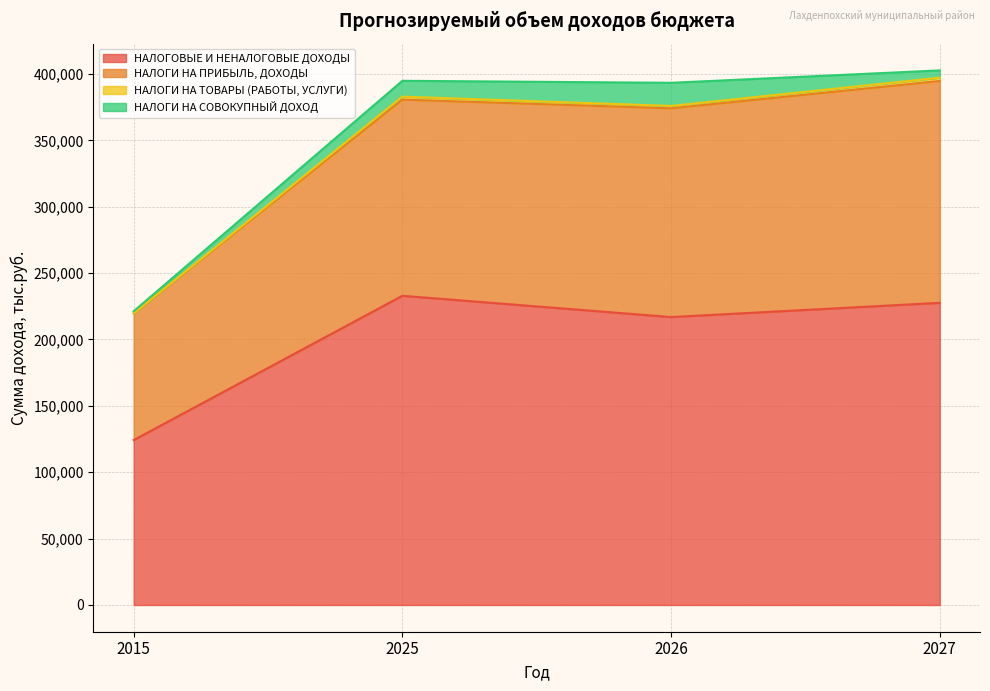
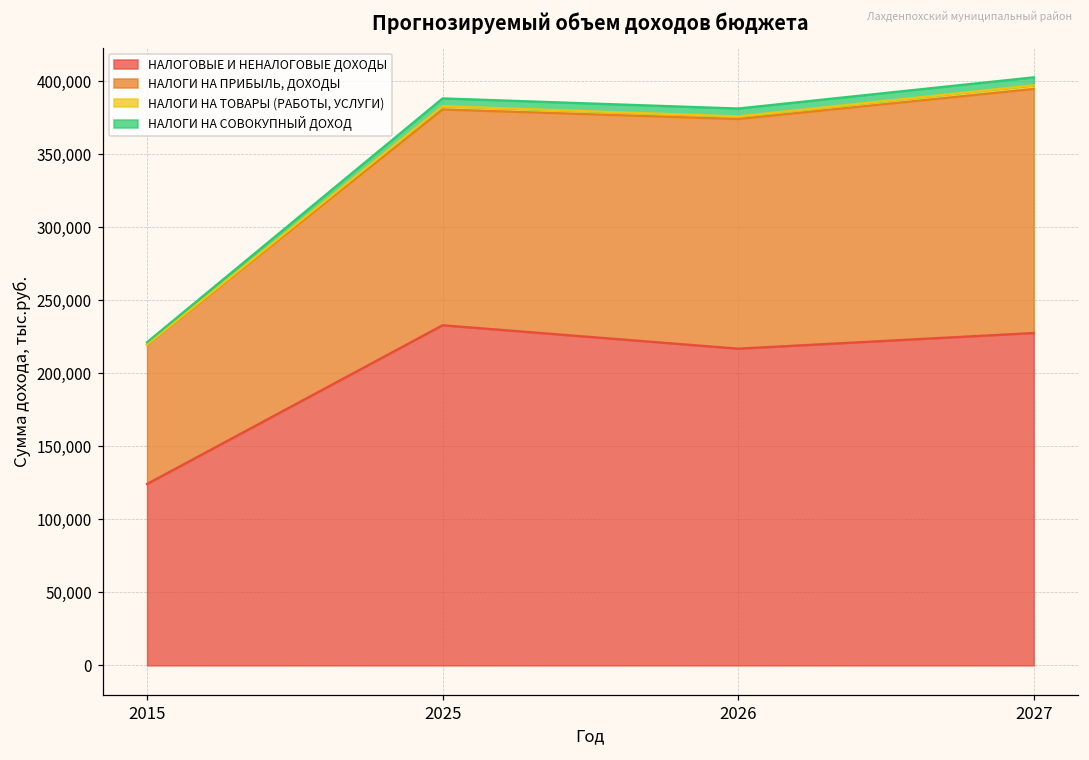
НАЛОГИ НА СОВОКУПНЫЙ ДОХОД, 2025: 12,000 -> 5,000
НАЛОГИ НА СОВОКУПНЫЙ ДОХОД, 2026: 17,000 -> 5,000
